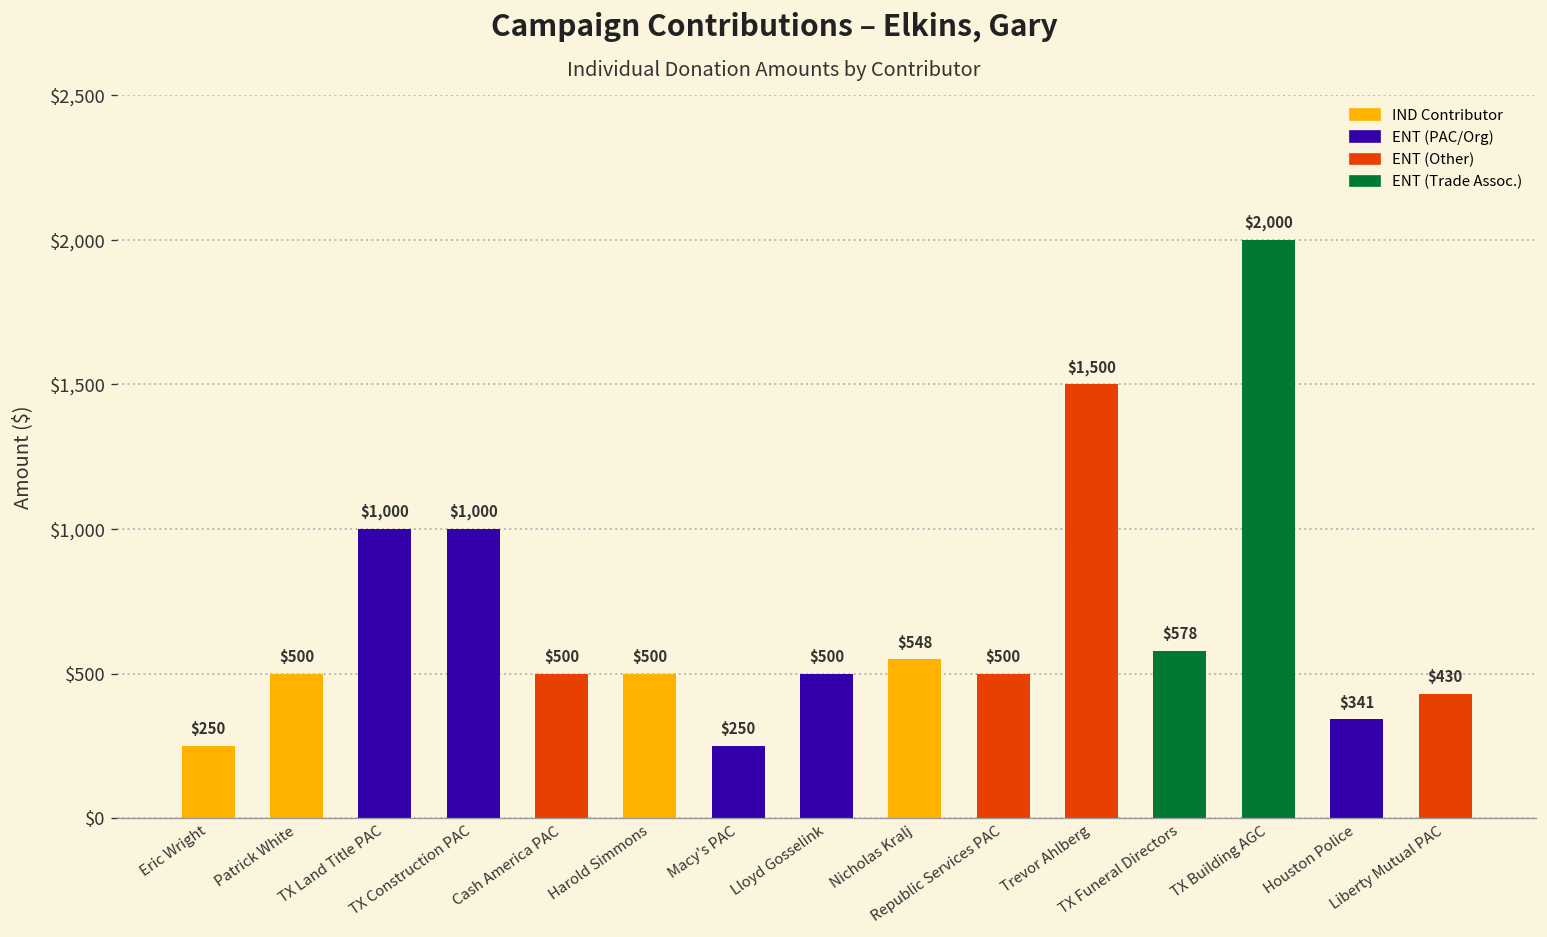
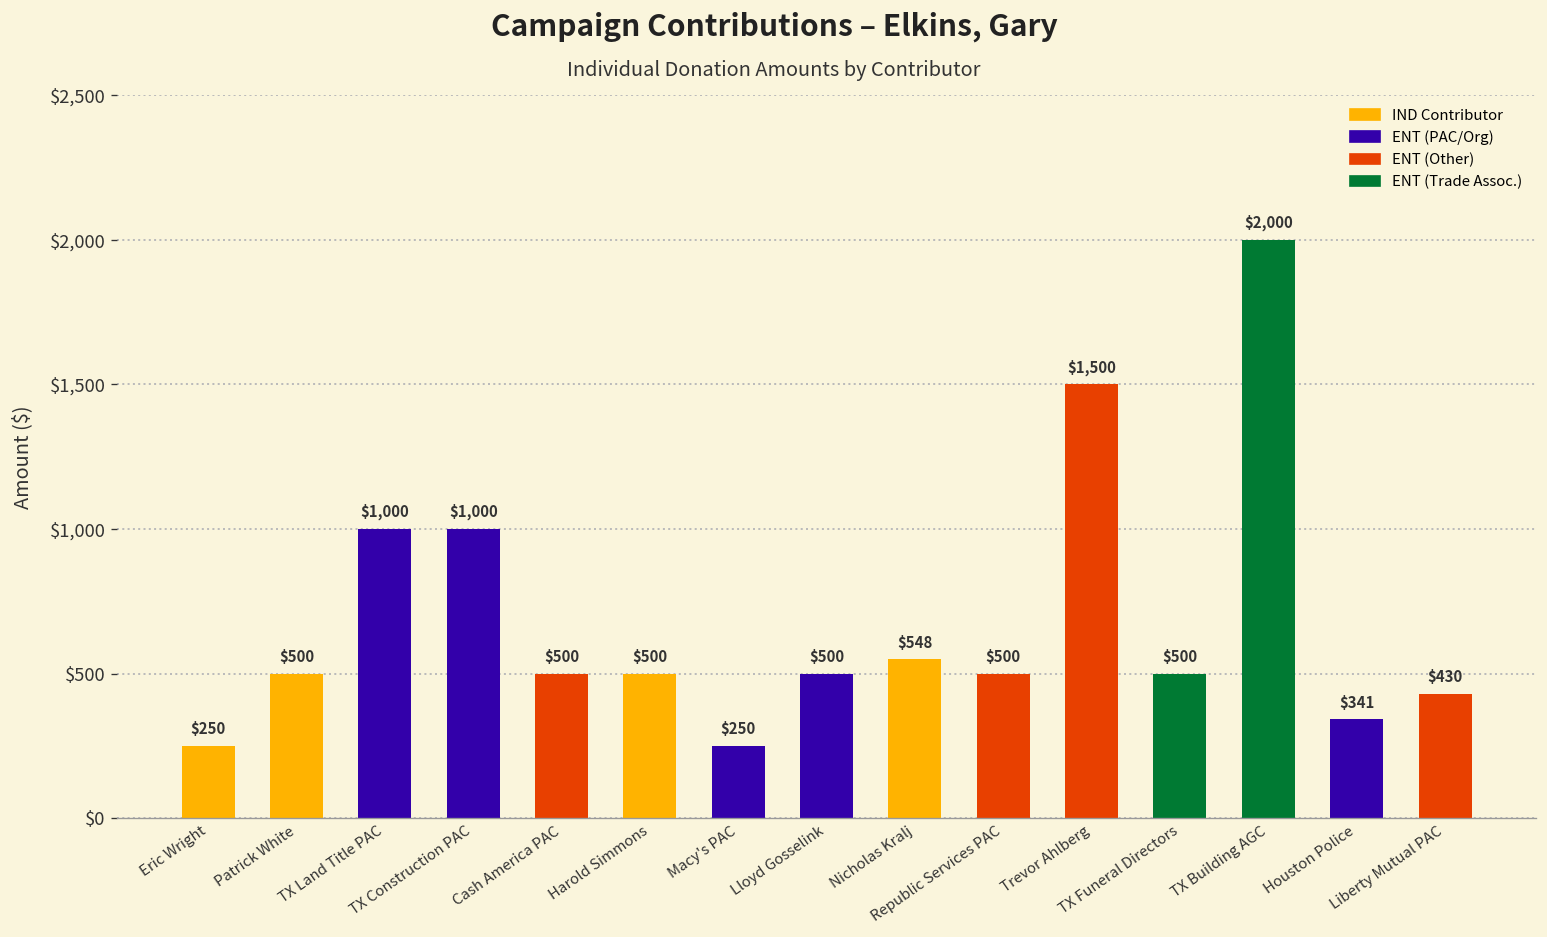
TX Funeral Directors: $578 -> $500
